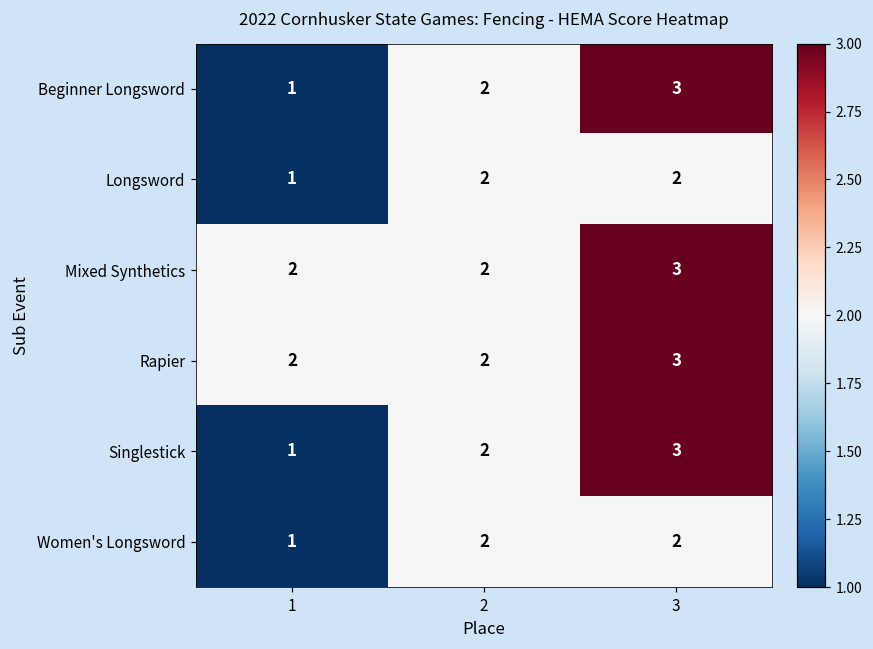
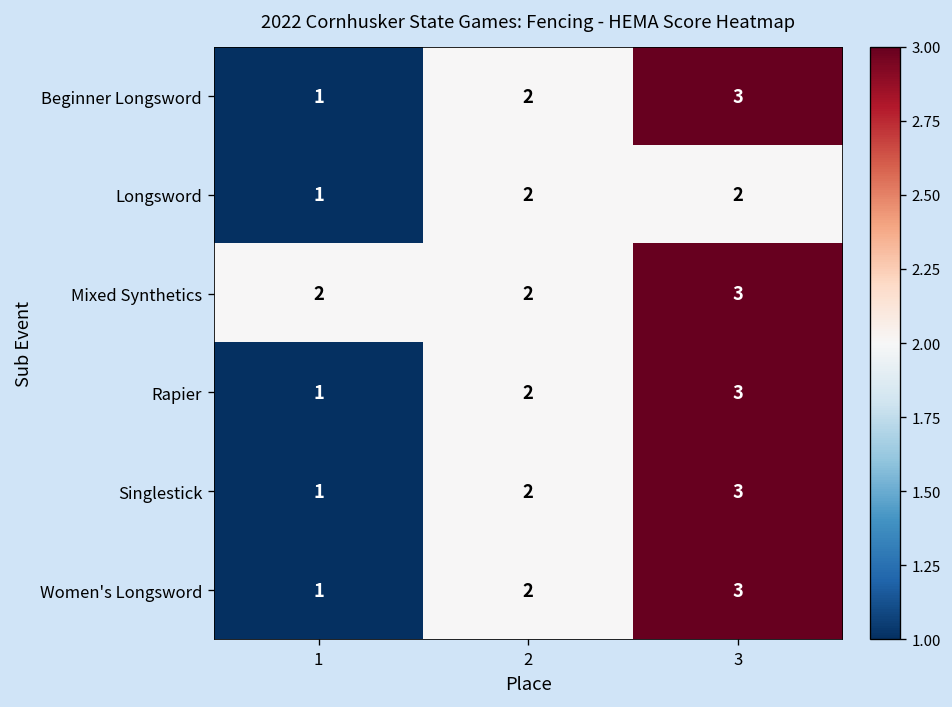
Rapier, 1: 2 -> 1
Women's Longsword, 3: 2 -> 3
